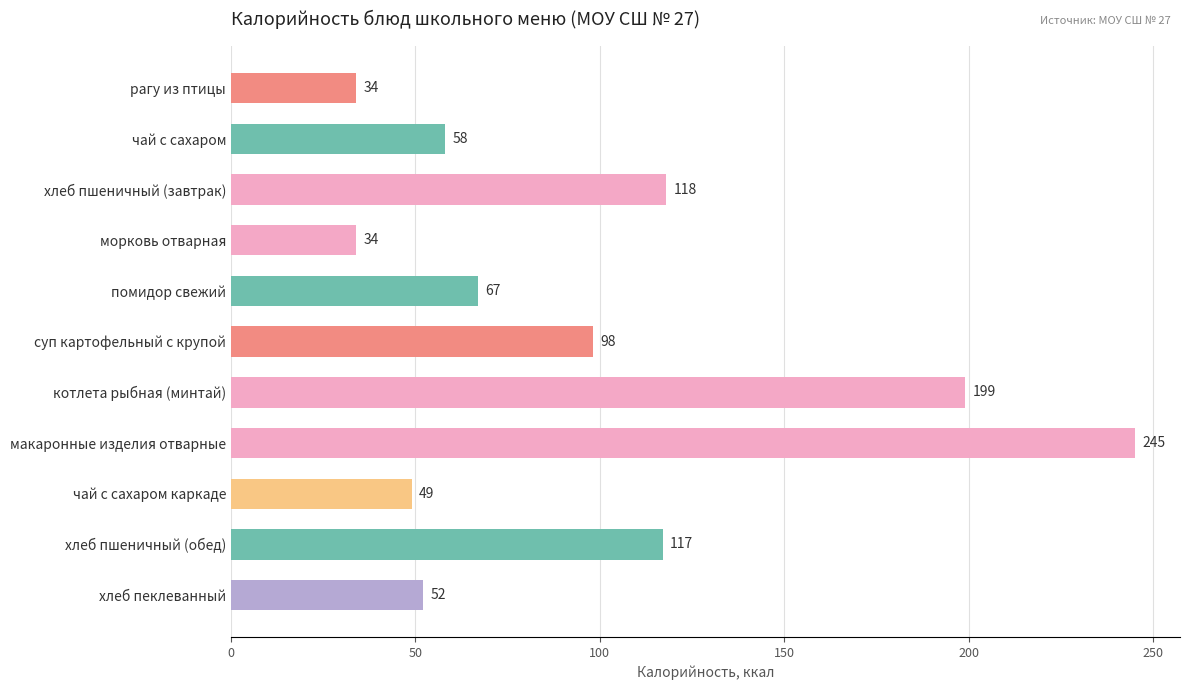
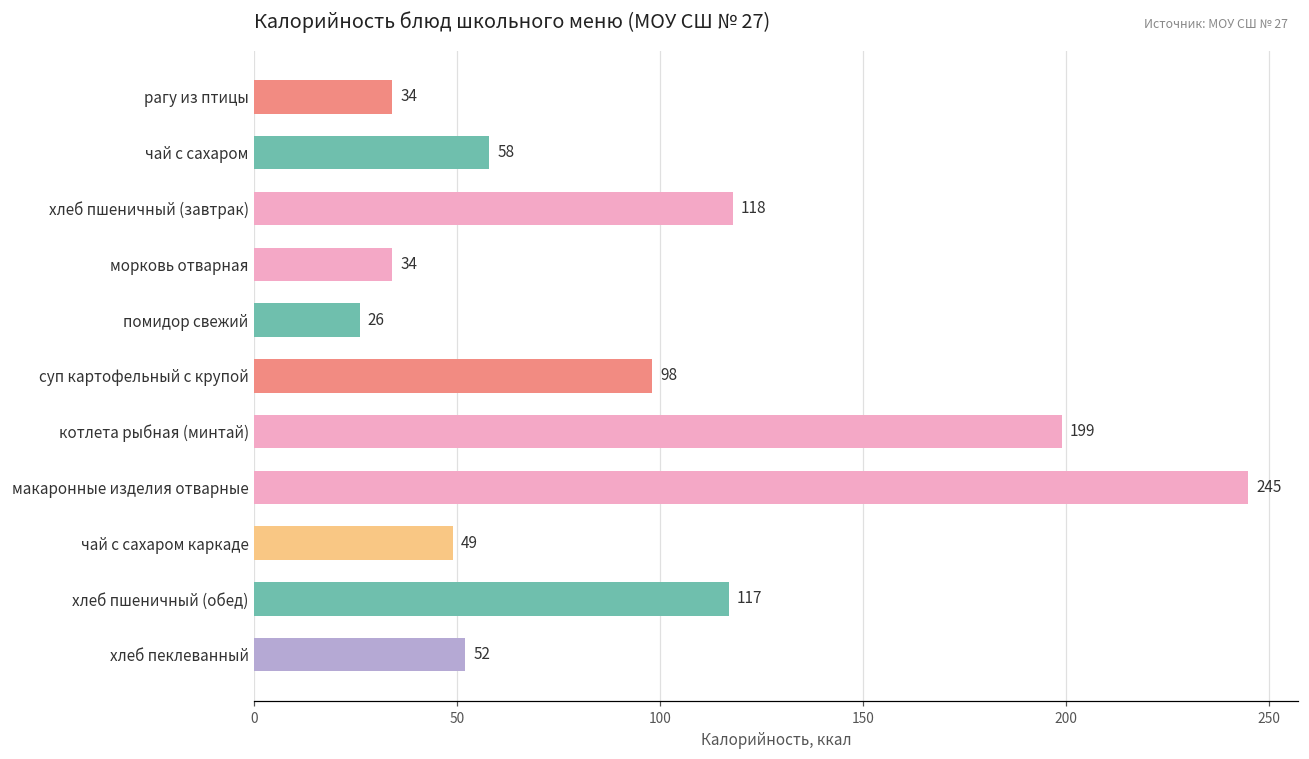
помидор свежий: 67 -> 26
